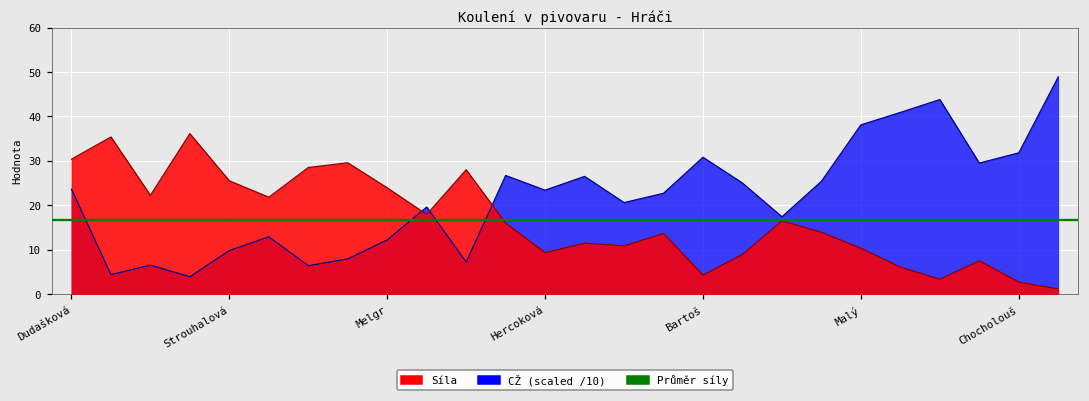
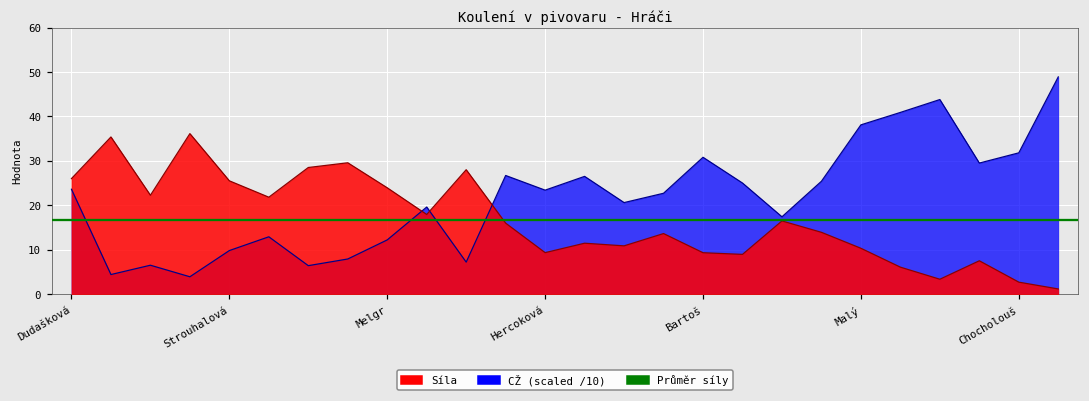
Síla, Dudašková: 30 -> 26
Síla, Bartoš: 4 -> 9
